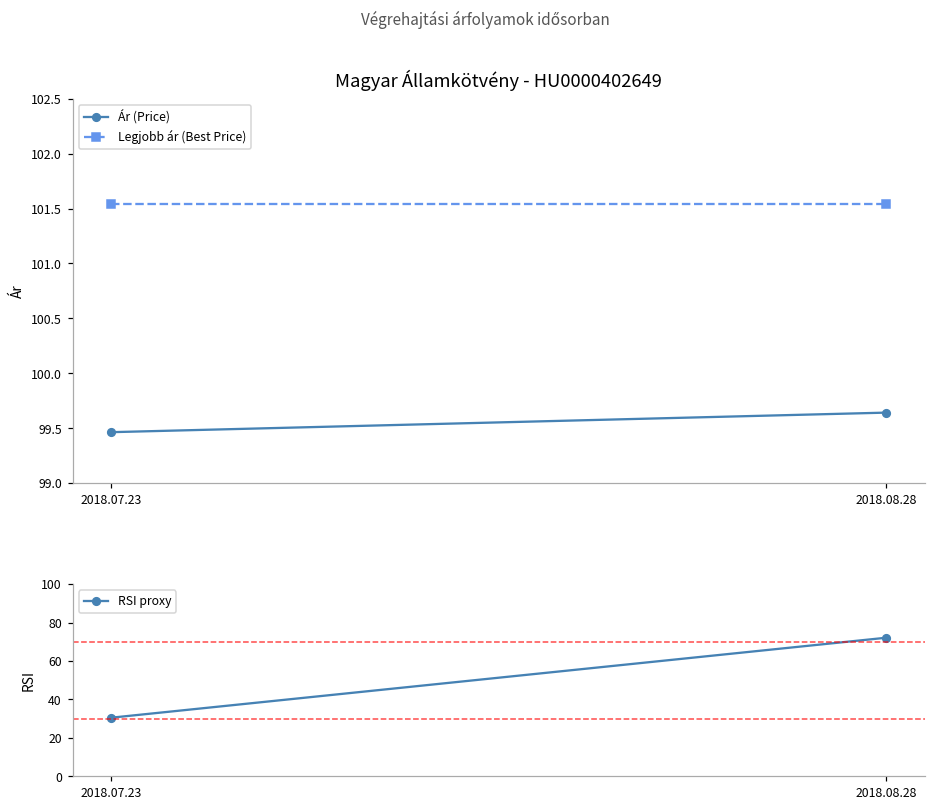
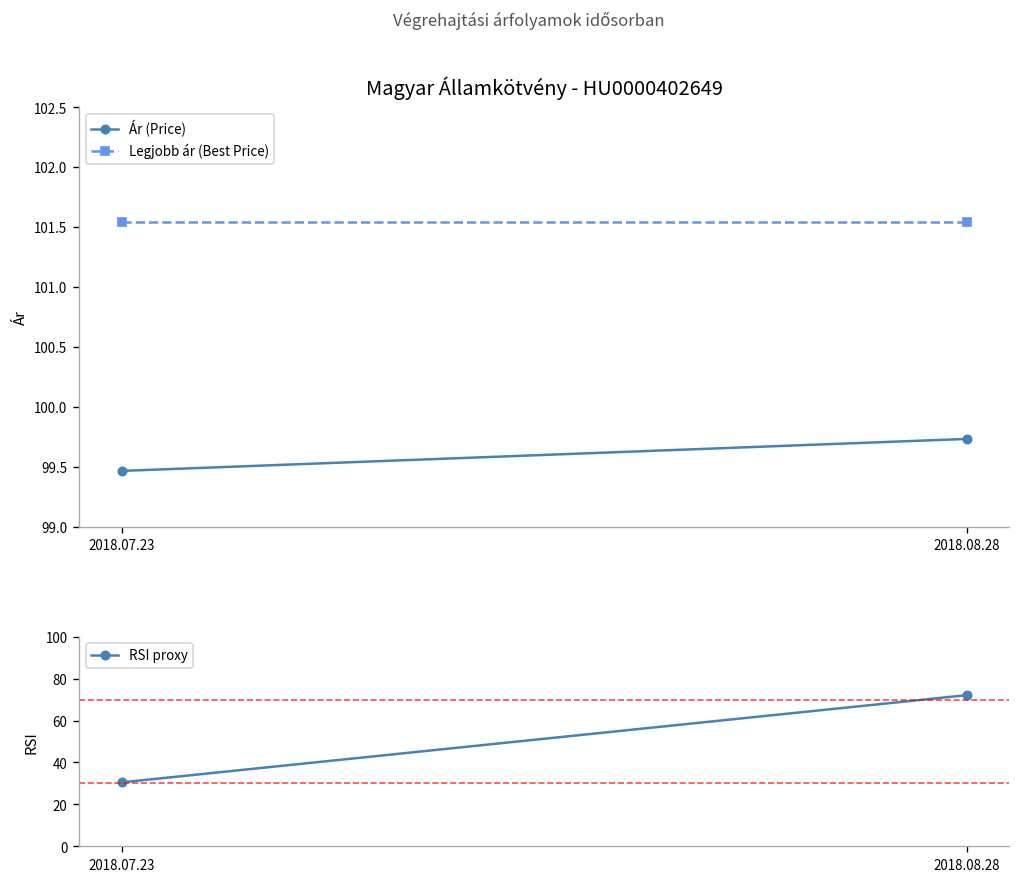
Magyar Államkötvény - HU0000402649, Ár (Price), 2018.08.28: 99.6 -> 99.7
